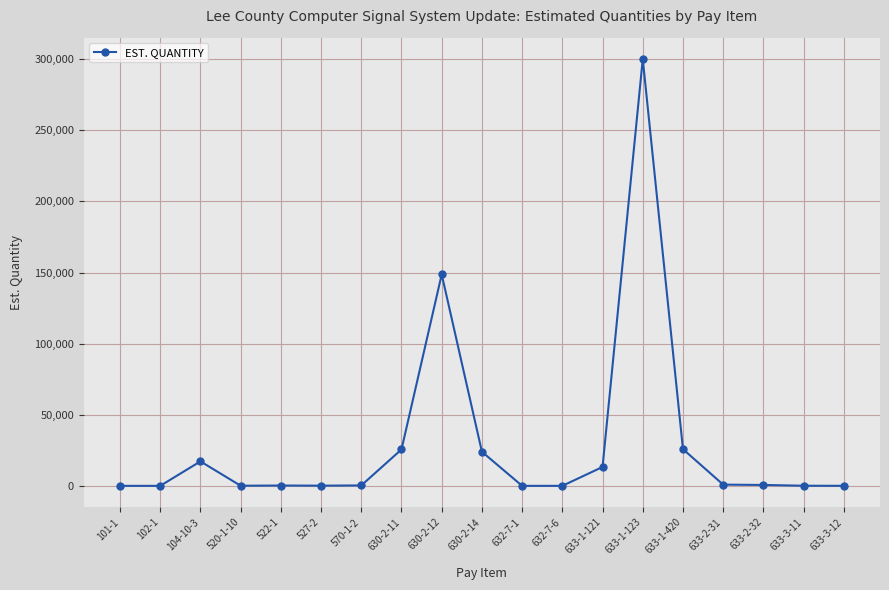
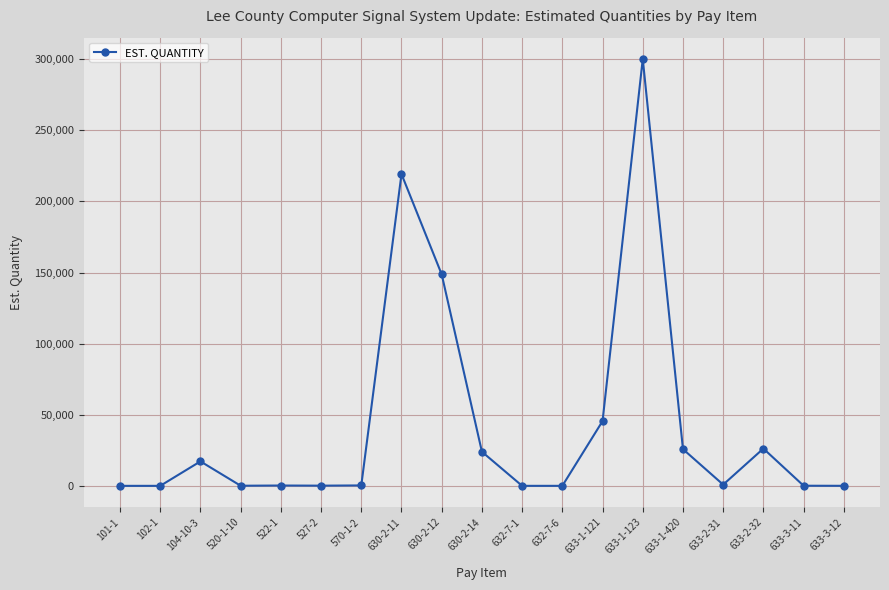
630-2-11: 26,000 -> 219,000
633-1-121: 13,000 -> 46,000
633-2-32: 1,000 -> 26,000
